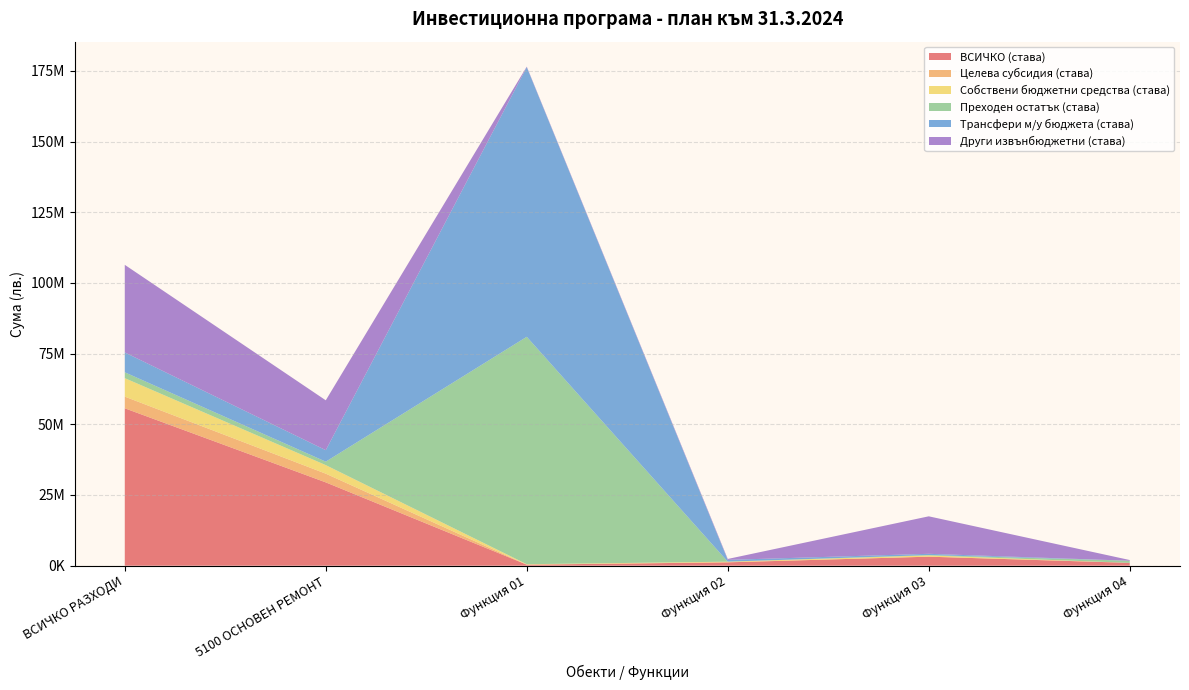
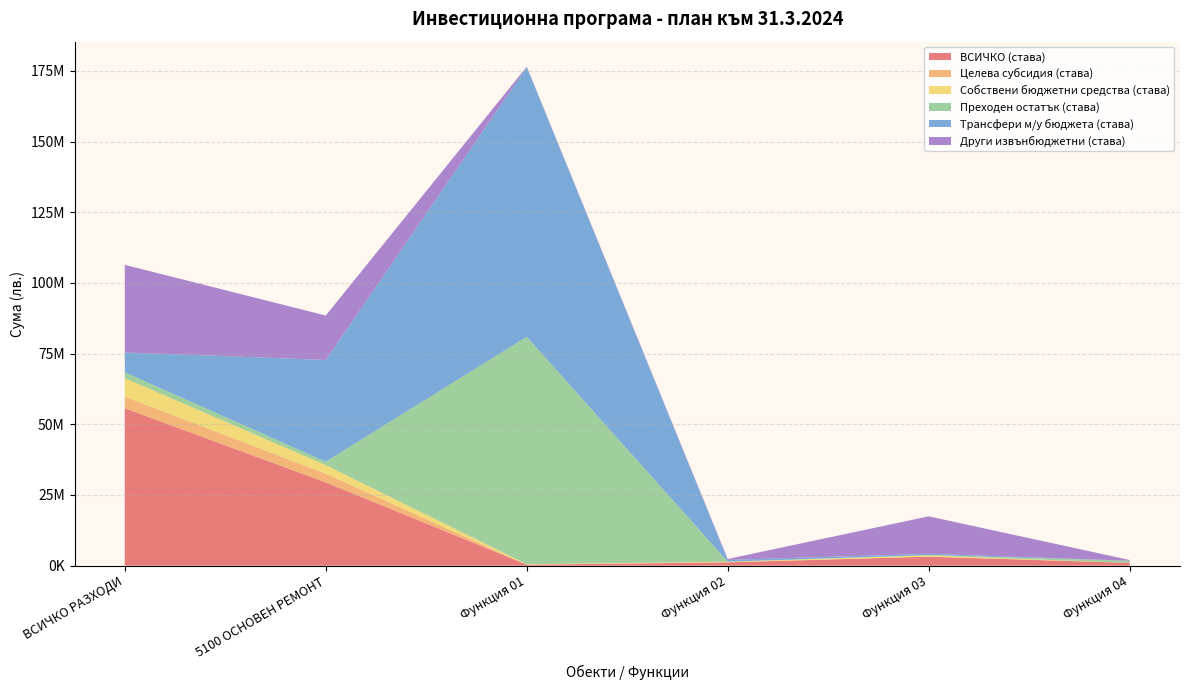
Трансфери м/у бюджета (става), 5100 ОСНОВЕН РЕМОНТ: 4000000 -> 36000000
Други извънбюджетни (става), 5100 ОСНОВЕН РЕМОНТ: 18000000 -> 16000000
